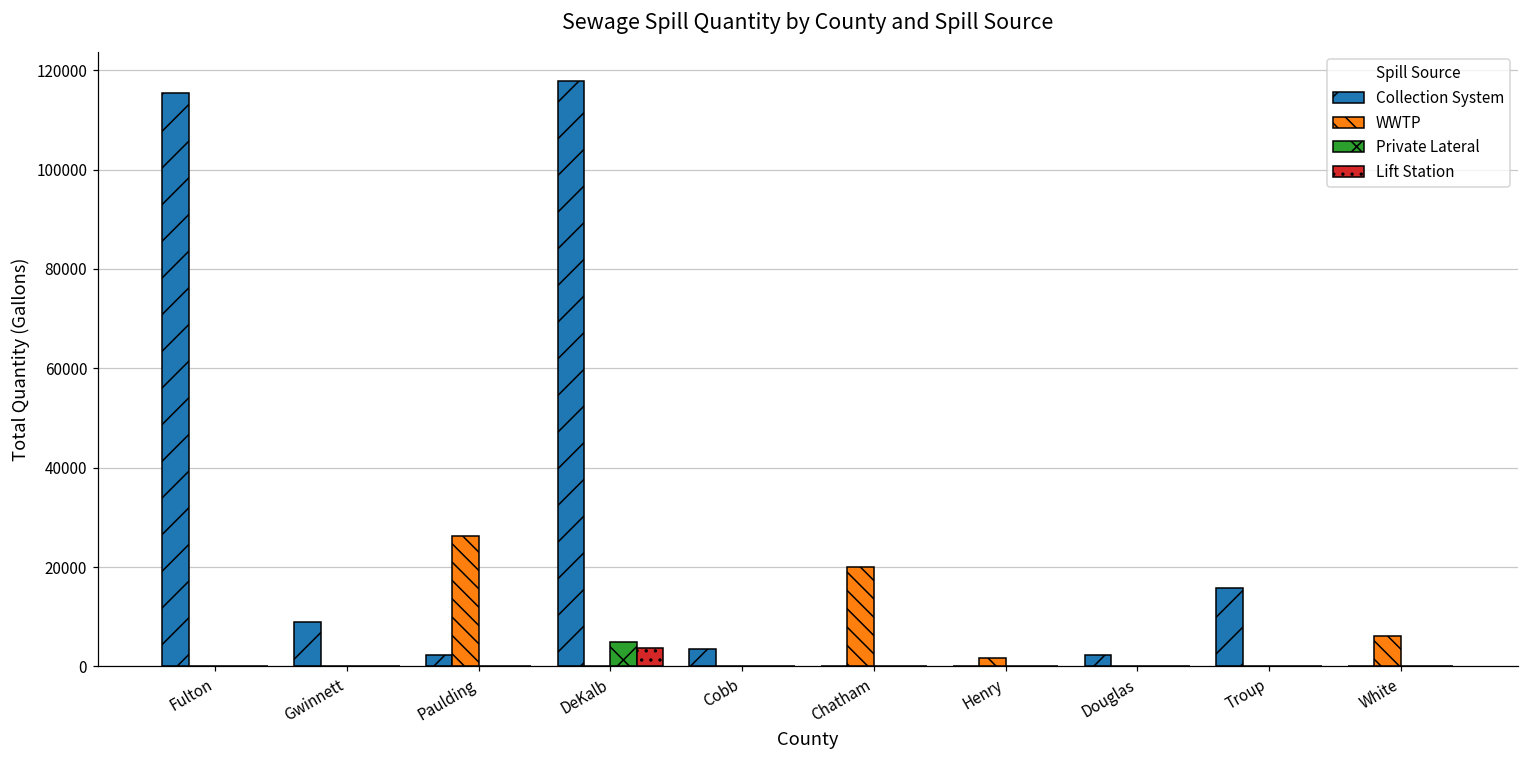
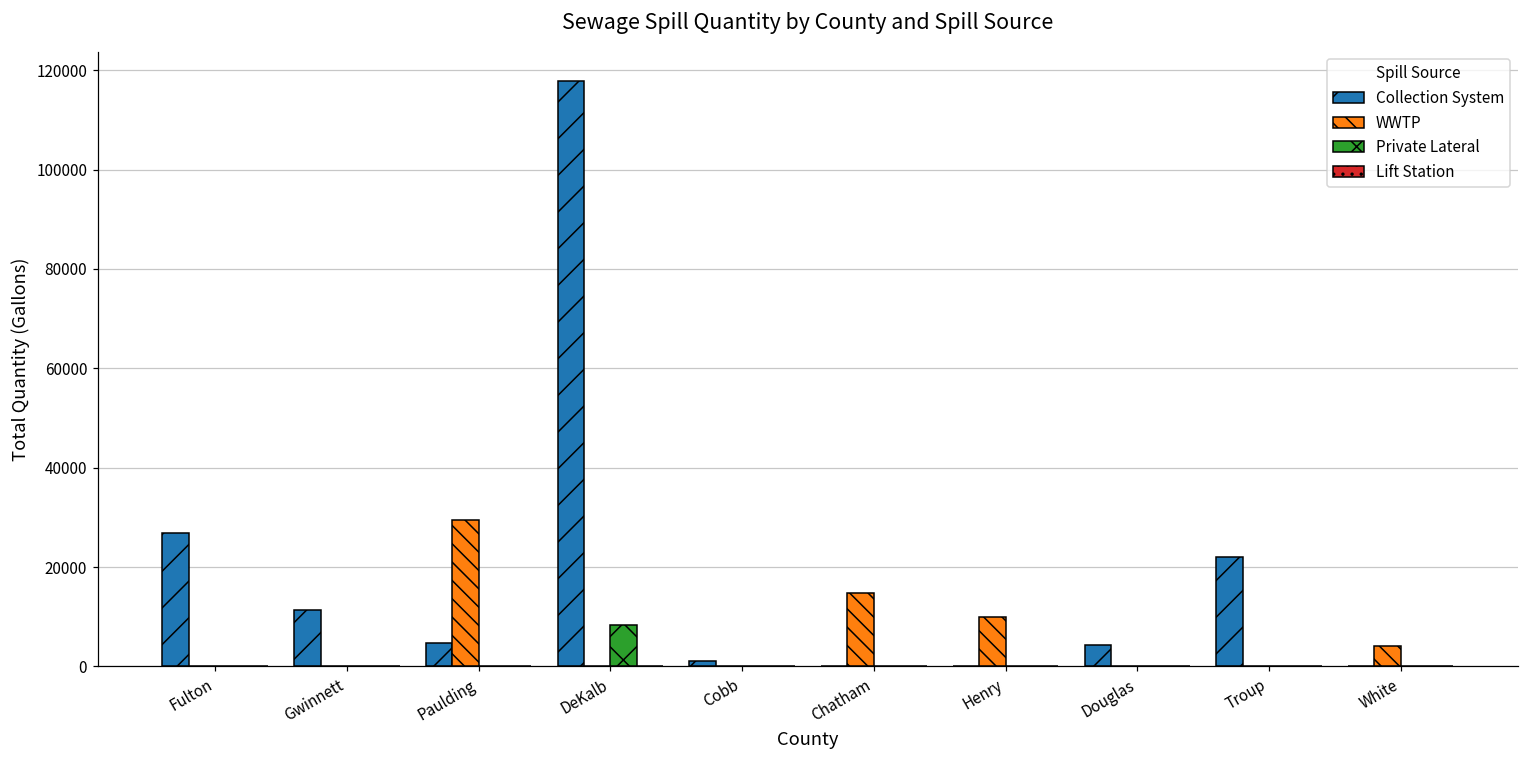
Collection System, Fulton: 115000 -> 27000
Collection System, Gwinnett: 9000 -> 11000
Collection System, Paulding: 2000 -> 5000
WWTP, Paulding: 26000 -> 29000
Private Lateral, DeKalb: 5000 -> 8000
Lift Station, DeKalb: 4000 -> 0
Collection System, Cobb: 3000 -> 1000
WWTP, Chatham: 20000 -> 15000
WWTP, Henry: 2000 -> 10000
Collection System, Douglas: 2000 -> 4000
Collection System, Troup: 16000 -> 22000
WWTP, White: 6000 -> 4000
